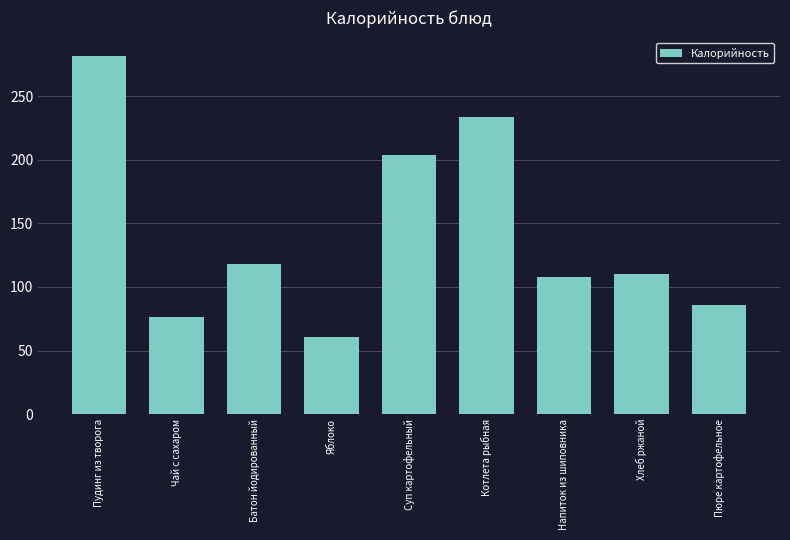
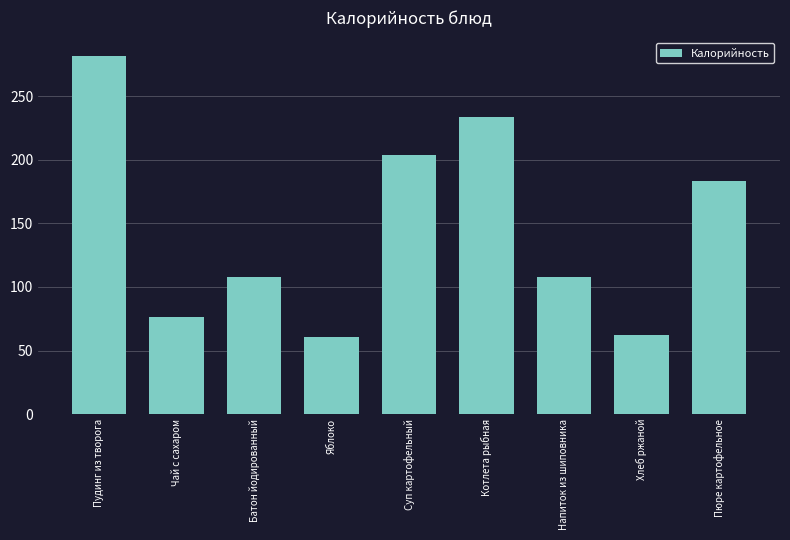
Батон йодированный: 118 -> 108
Хлеб ржаной: 110 -> 62
Пюре картофельное: 86 -> 183
